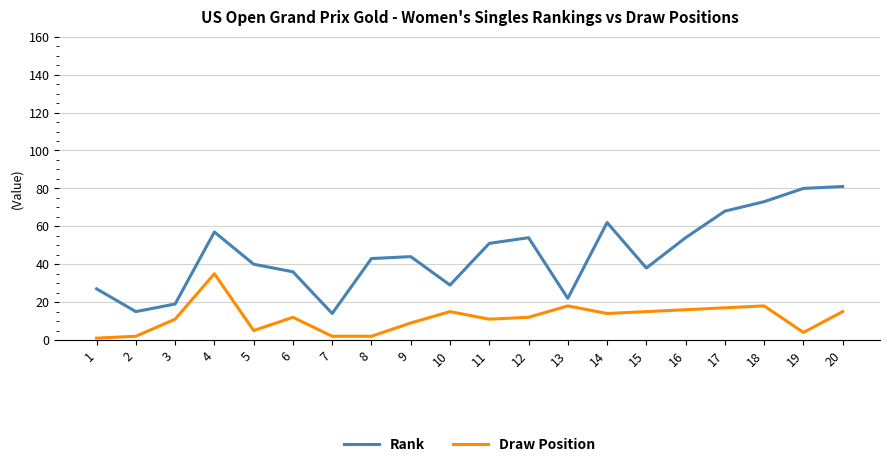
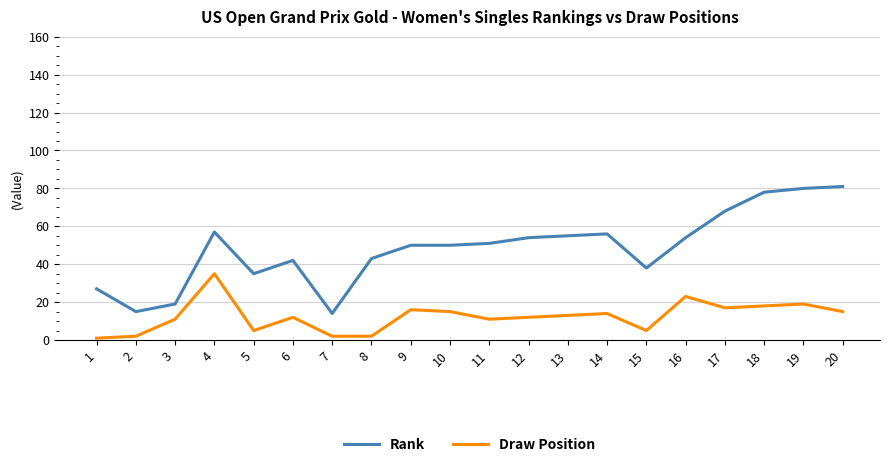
Rank, 5: 40 -> 35
Rank, 6: 36 -> 42
Rank, 9: 44 -> 50
Draw Position, 9: 9 -> 16
Rank, 10: 29 -> 50
Rank, 13: 22 -> 55
Draw Position, 13: 18 -> 13
Rank, 14: 62 -> 56
Draw Position, 15: 15 -> 5
Draw Position, 16: 16 -> 23
Rank, 18: 73 -> 78
Draw Position, 19: 4 -> 19
